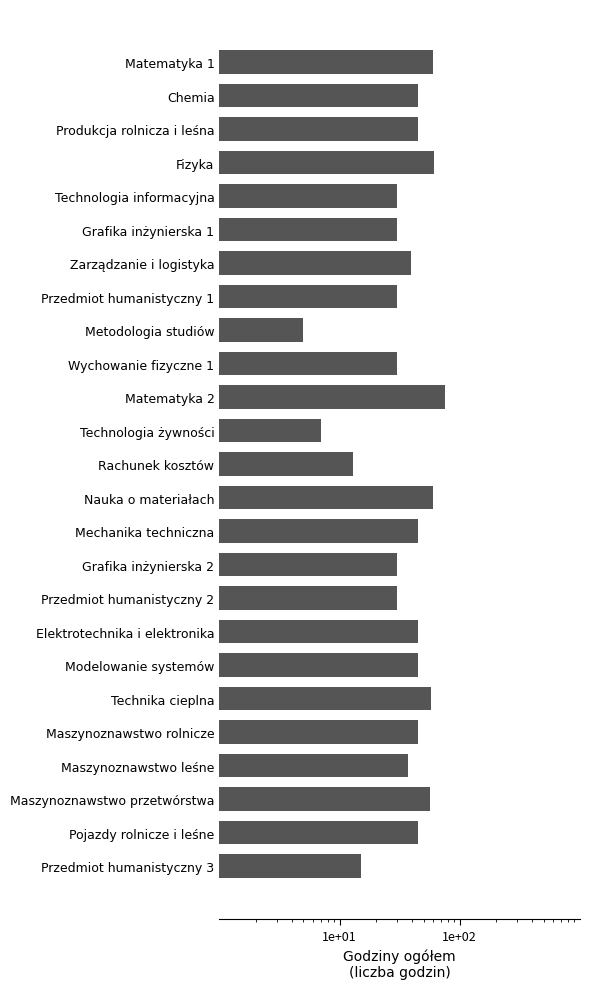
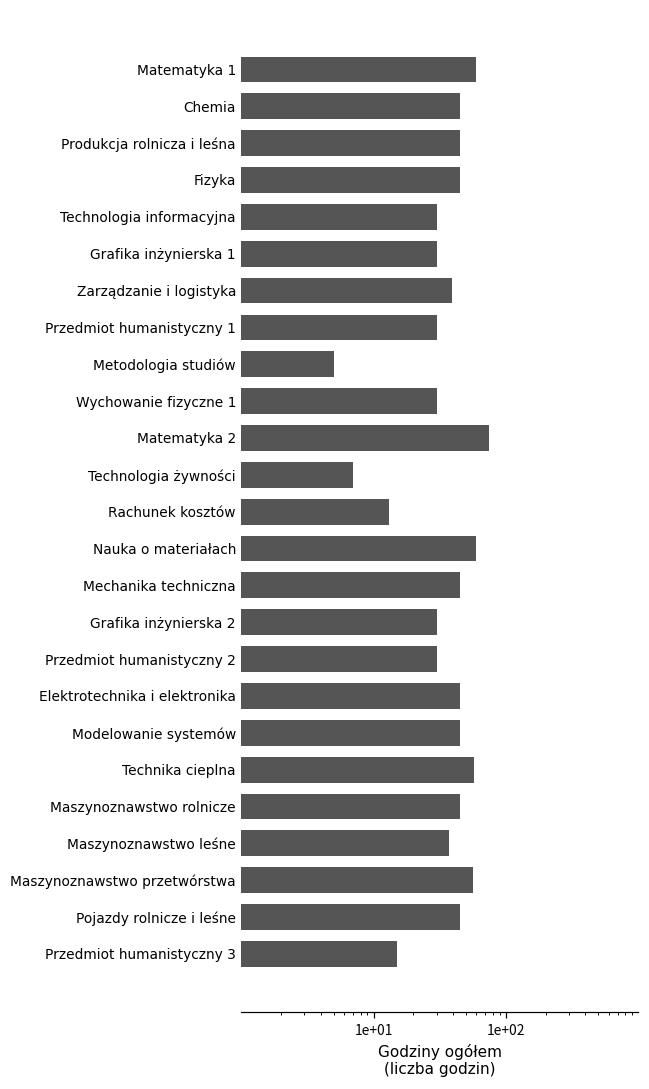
Fizyka: 60 -> 45
